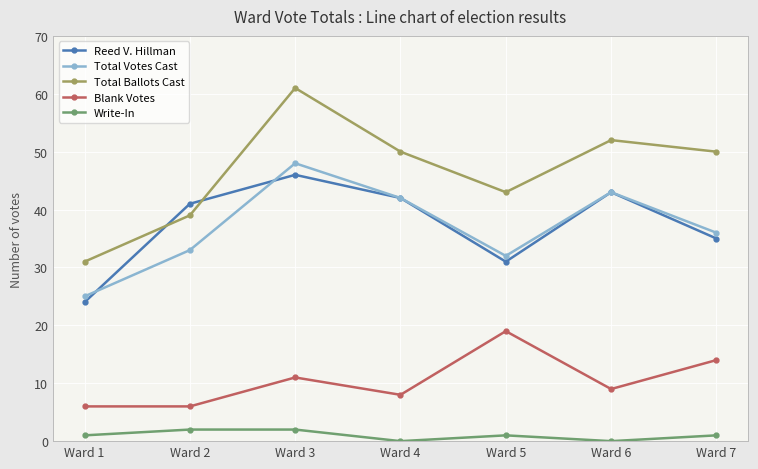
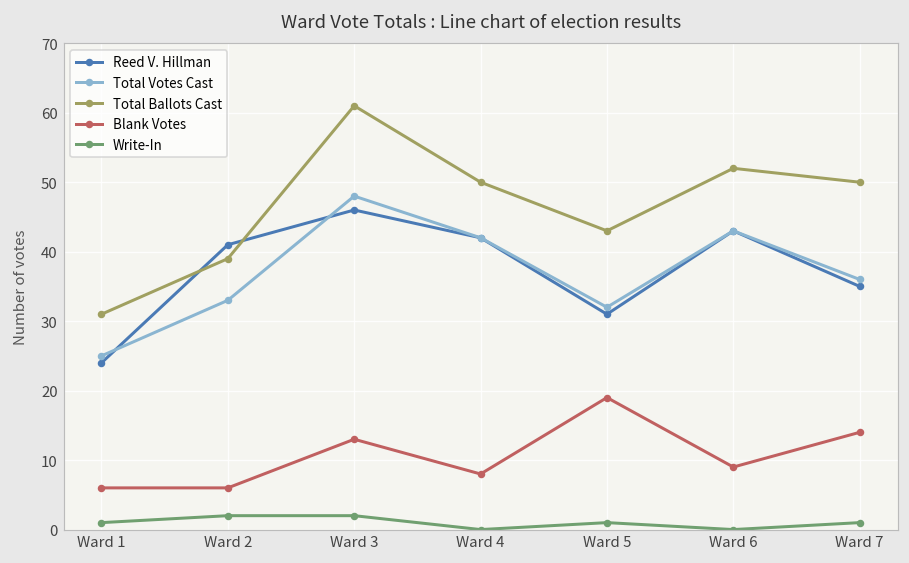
Blank Votes, Ward 3: 11 -> 13
